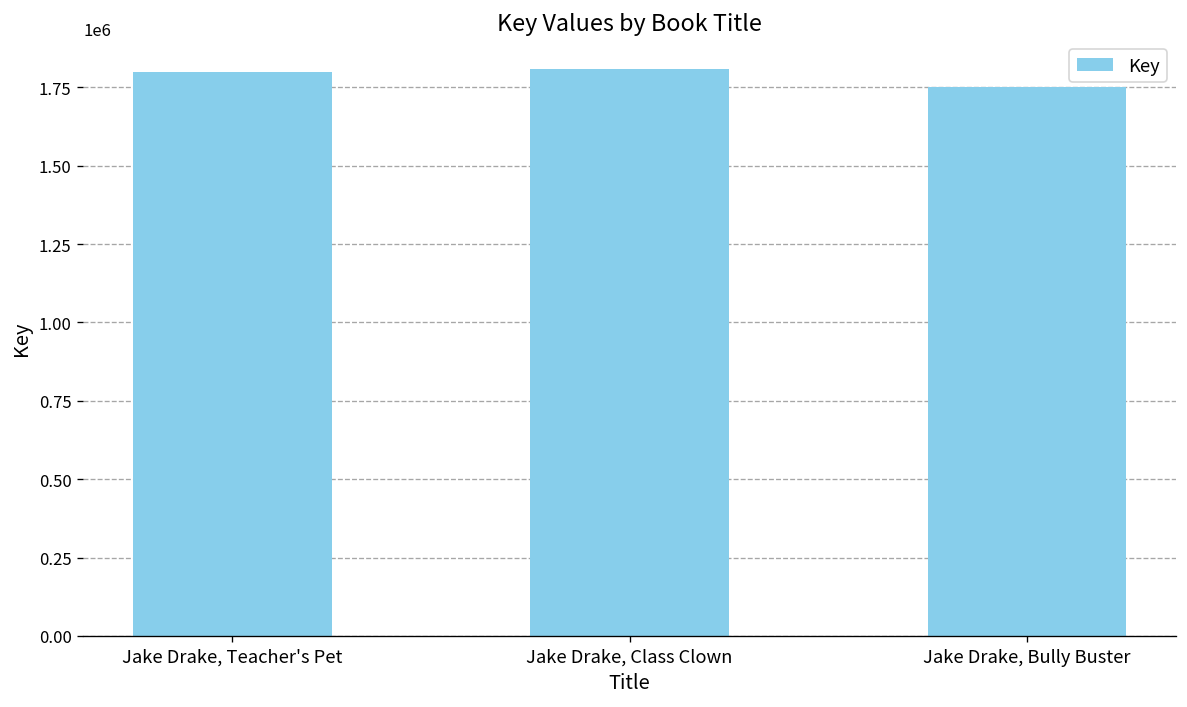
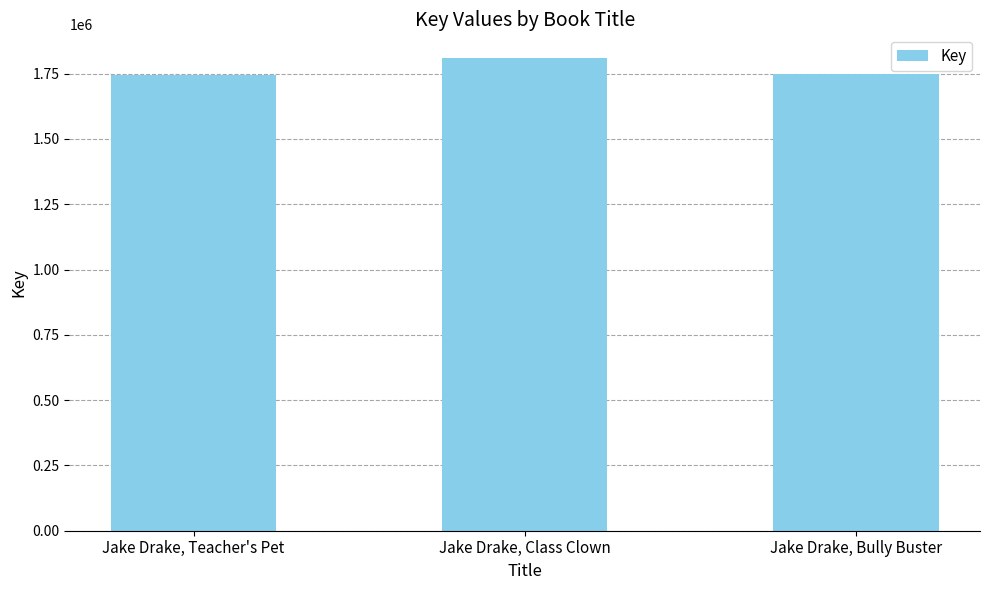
Jake Drake, Teacher's Pet: 1800000 -> 1740000
